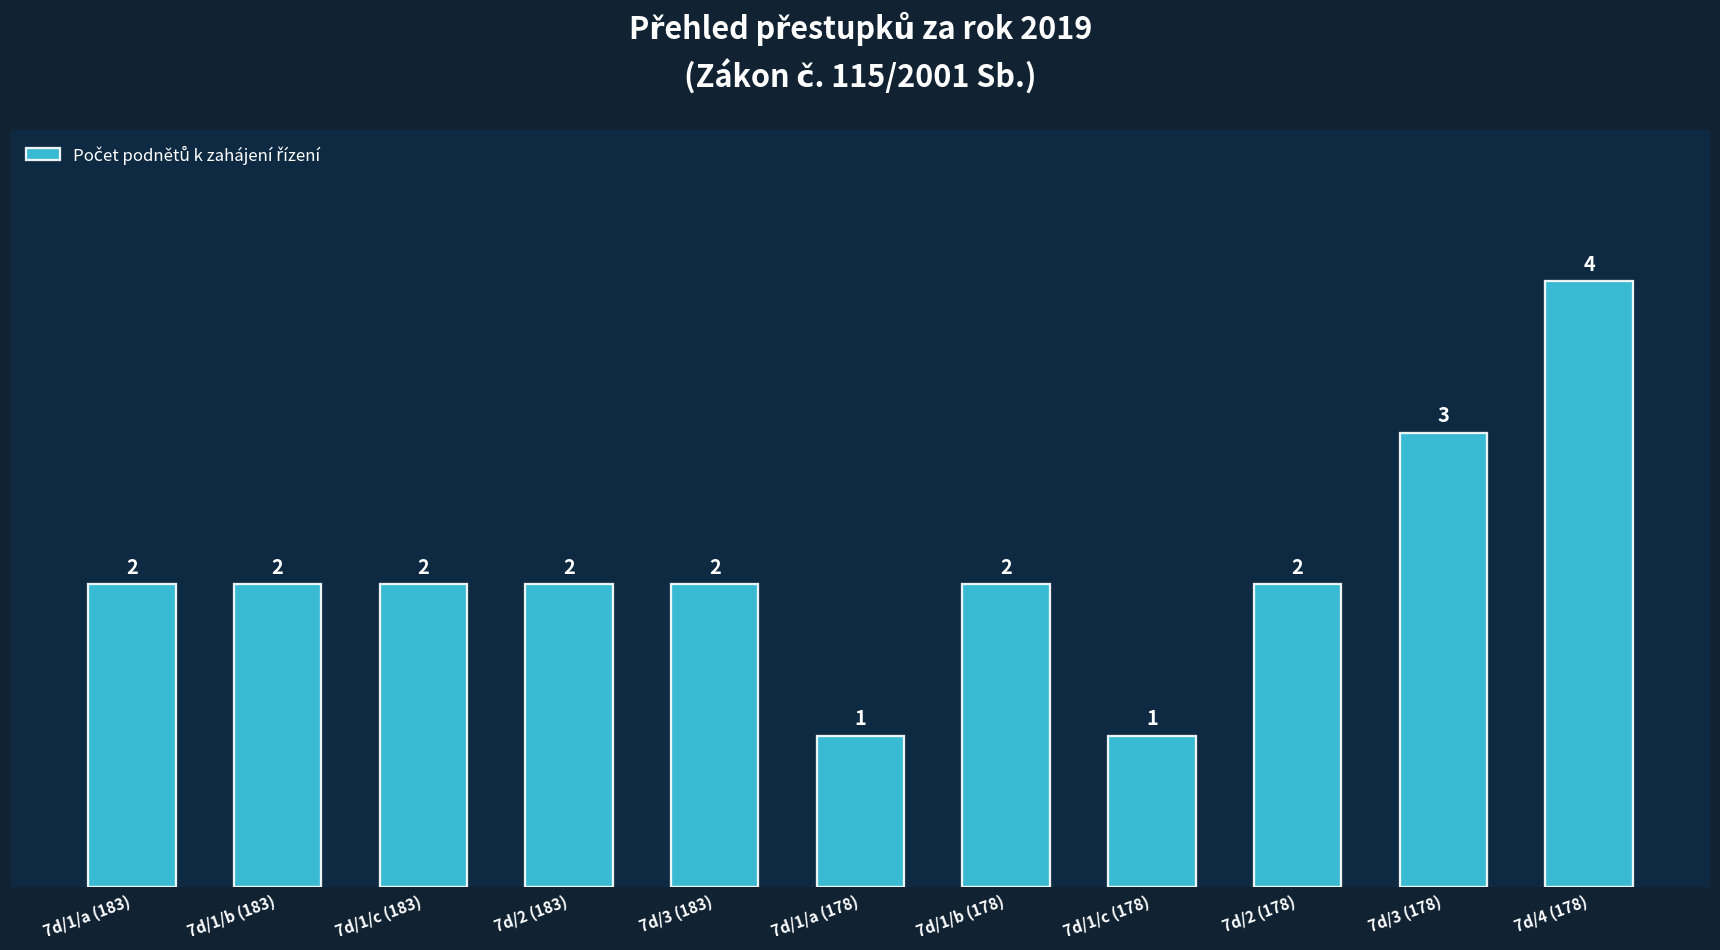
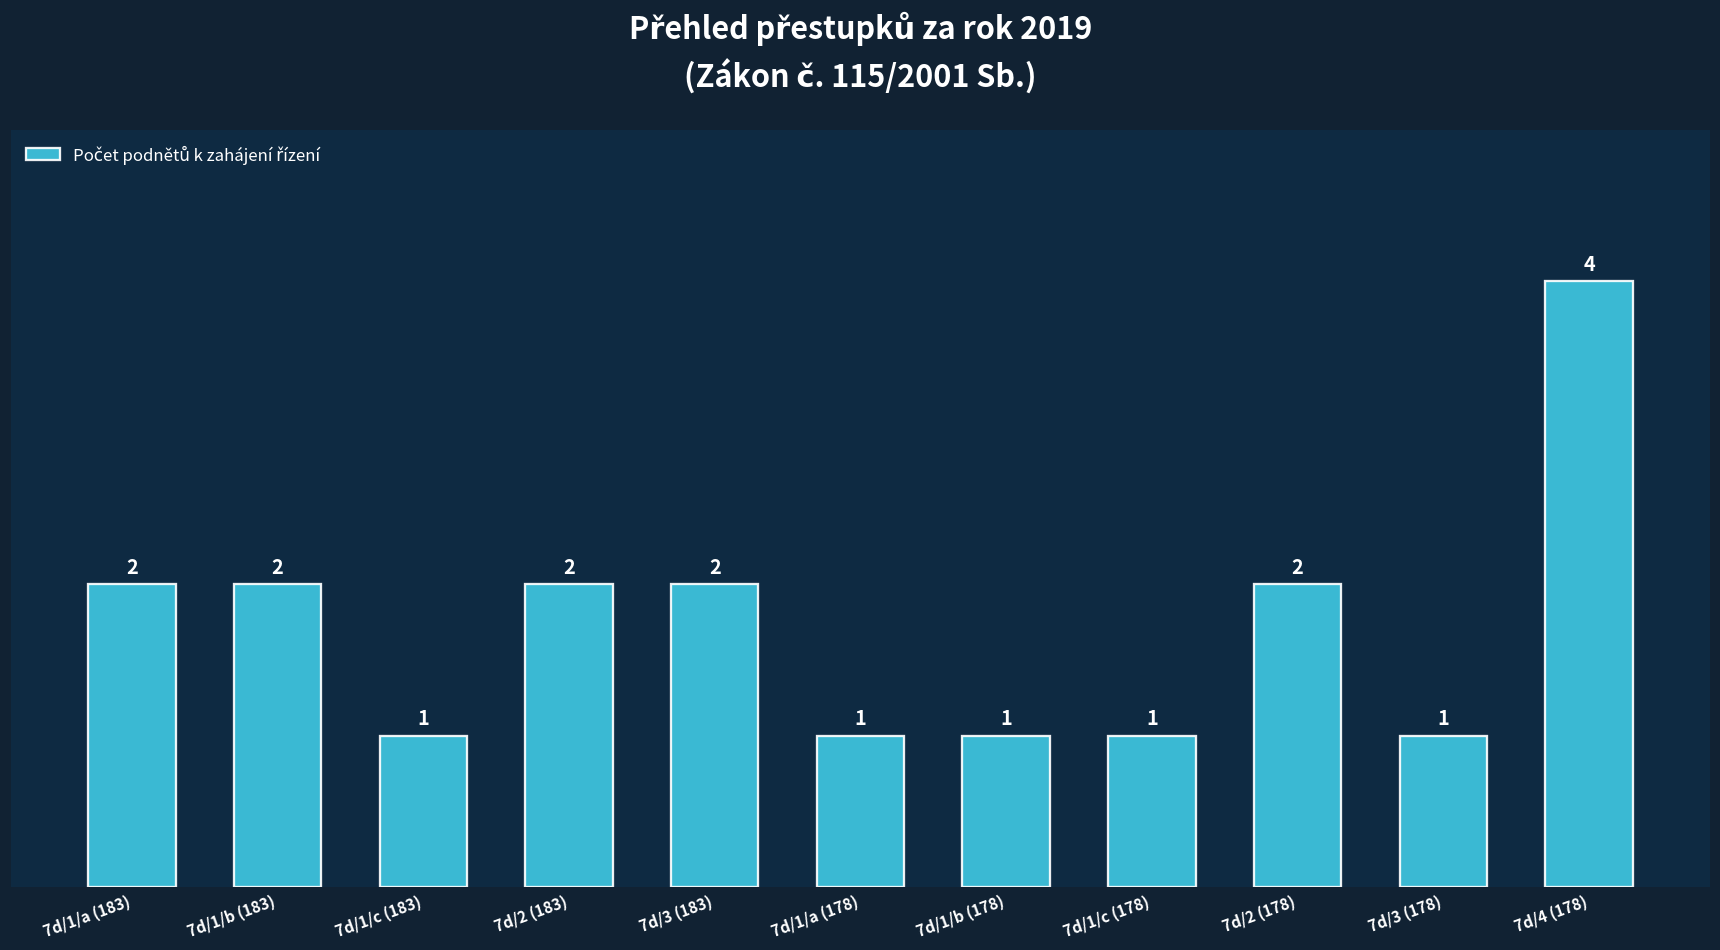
7d/1/c (183): 2 -> 1
7d/1/b (178): 2 -> 1
7d/3 (178): 3 -> 1
